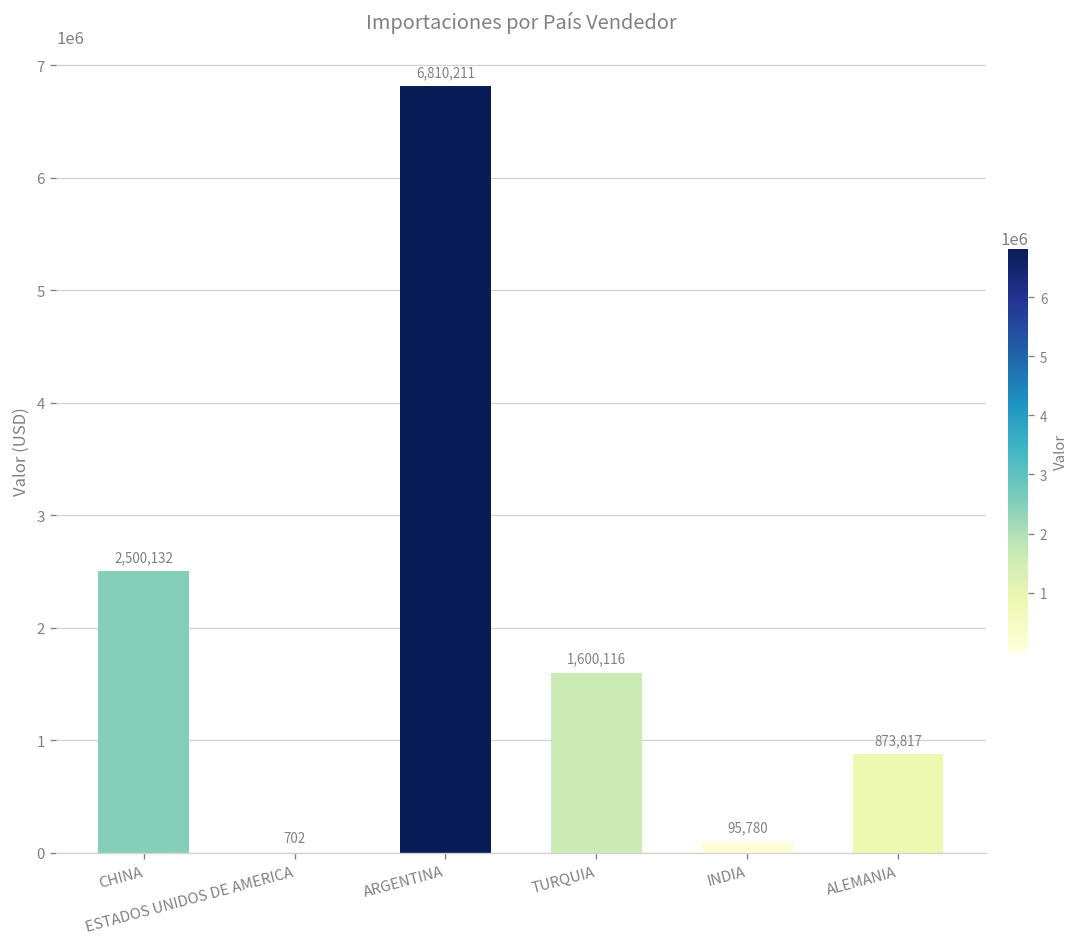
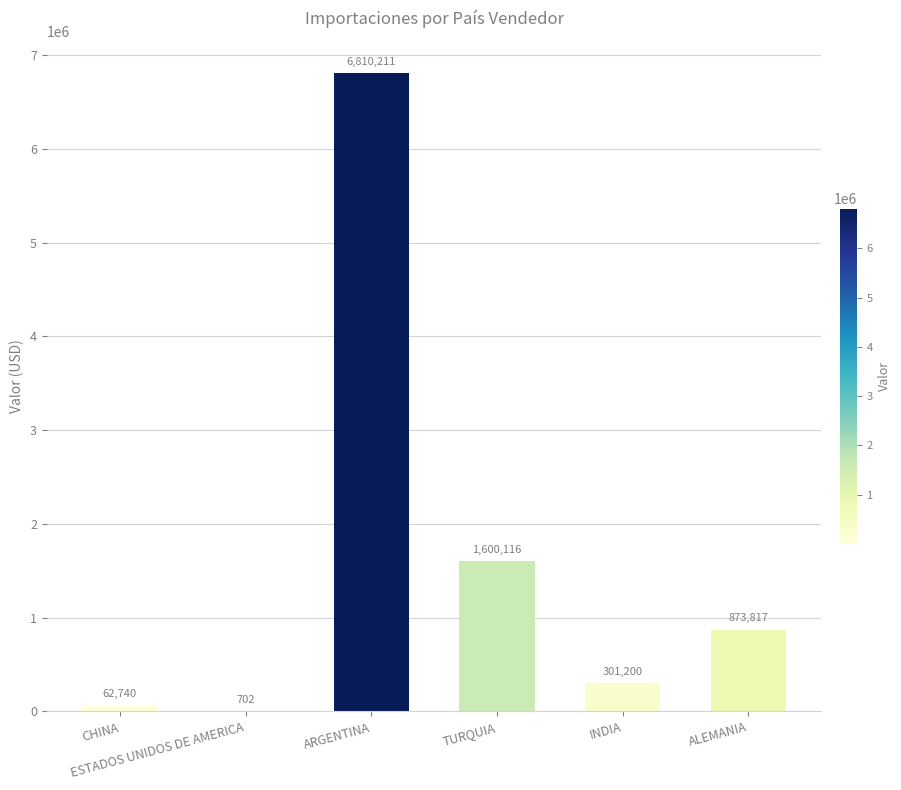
CHINA: 2,500,132 -> 62,740
INDIA: 95,780 -> 301,200
